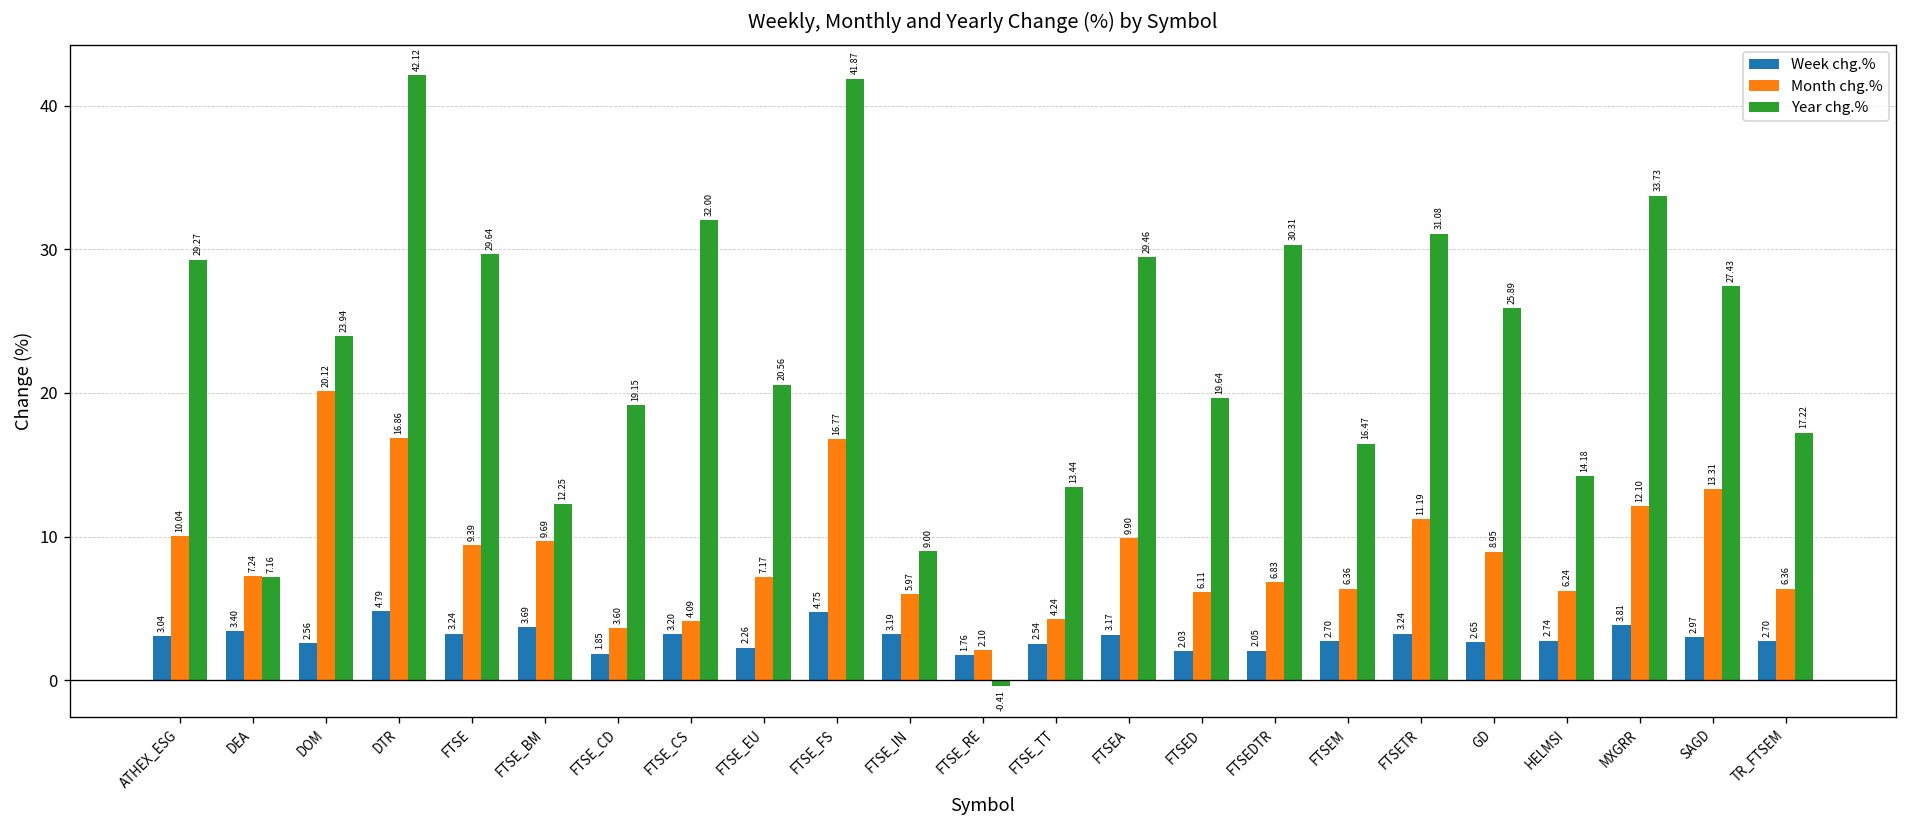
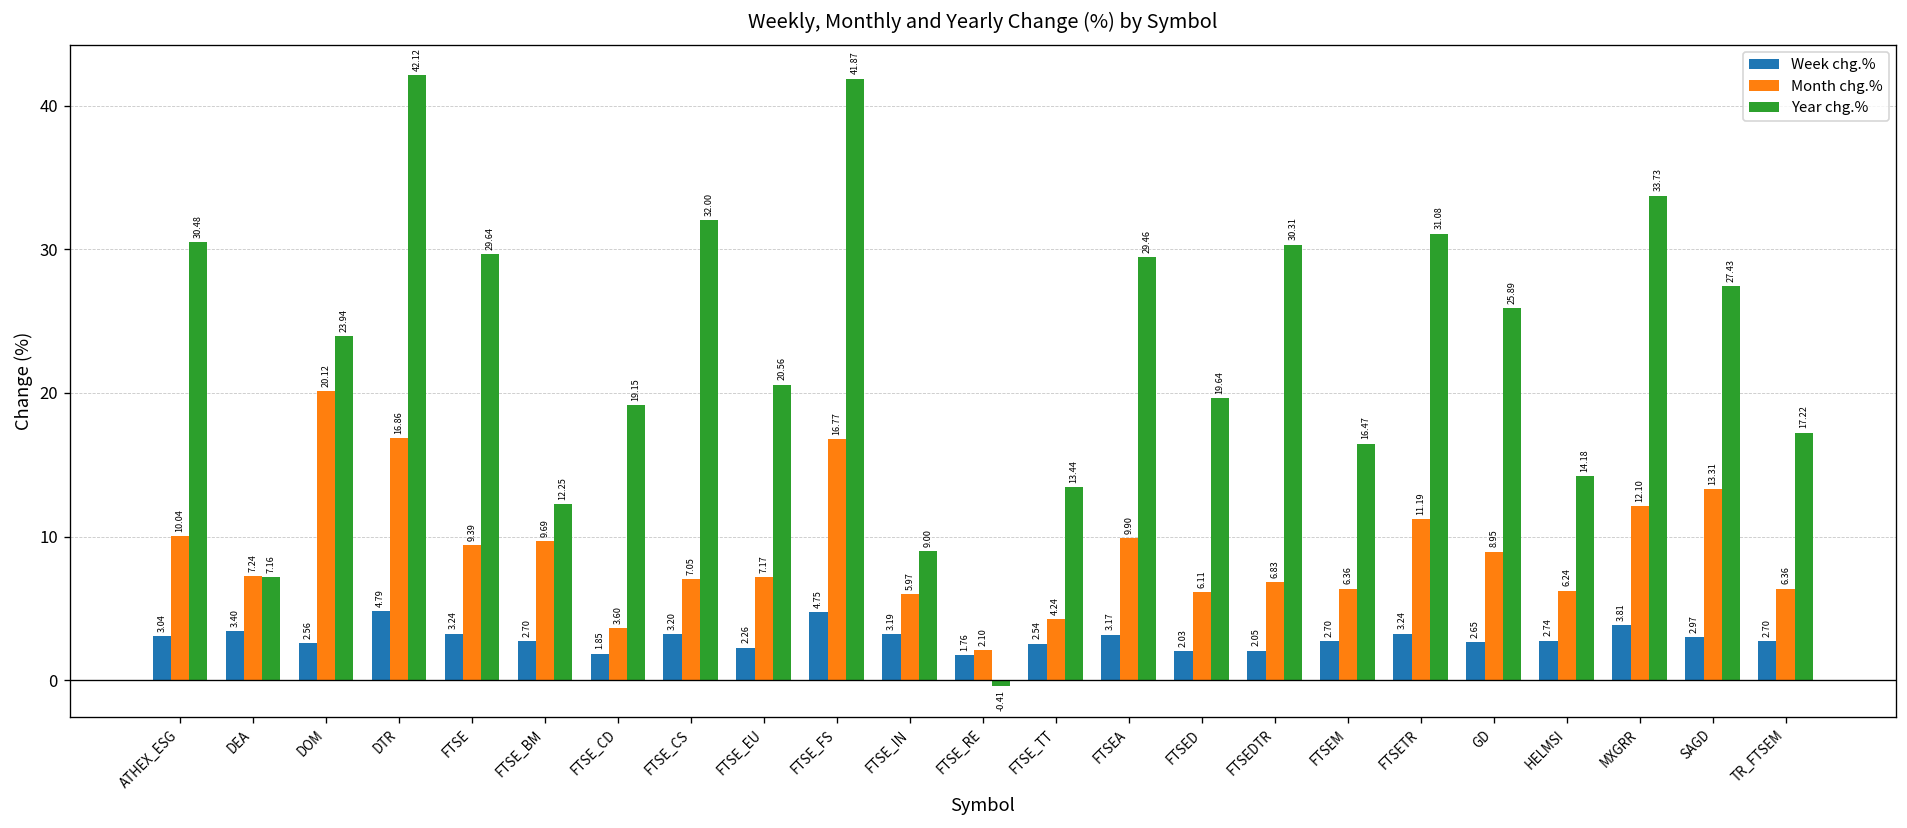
Year chg.%, ATHEX_ESG: 29.27 -> 30.48
Week chg.%, FTSE_BM: 3.69 -> 2.70
Month chg.%, FTSE_CS: 4.09 -> 7.05
